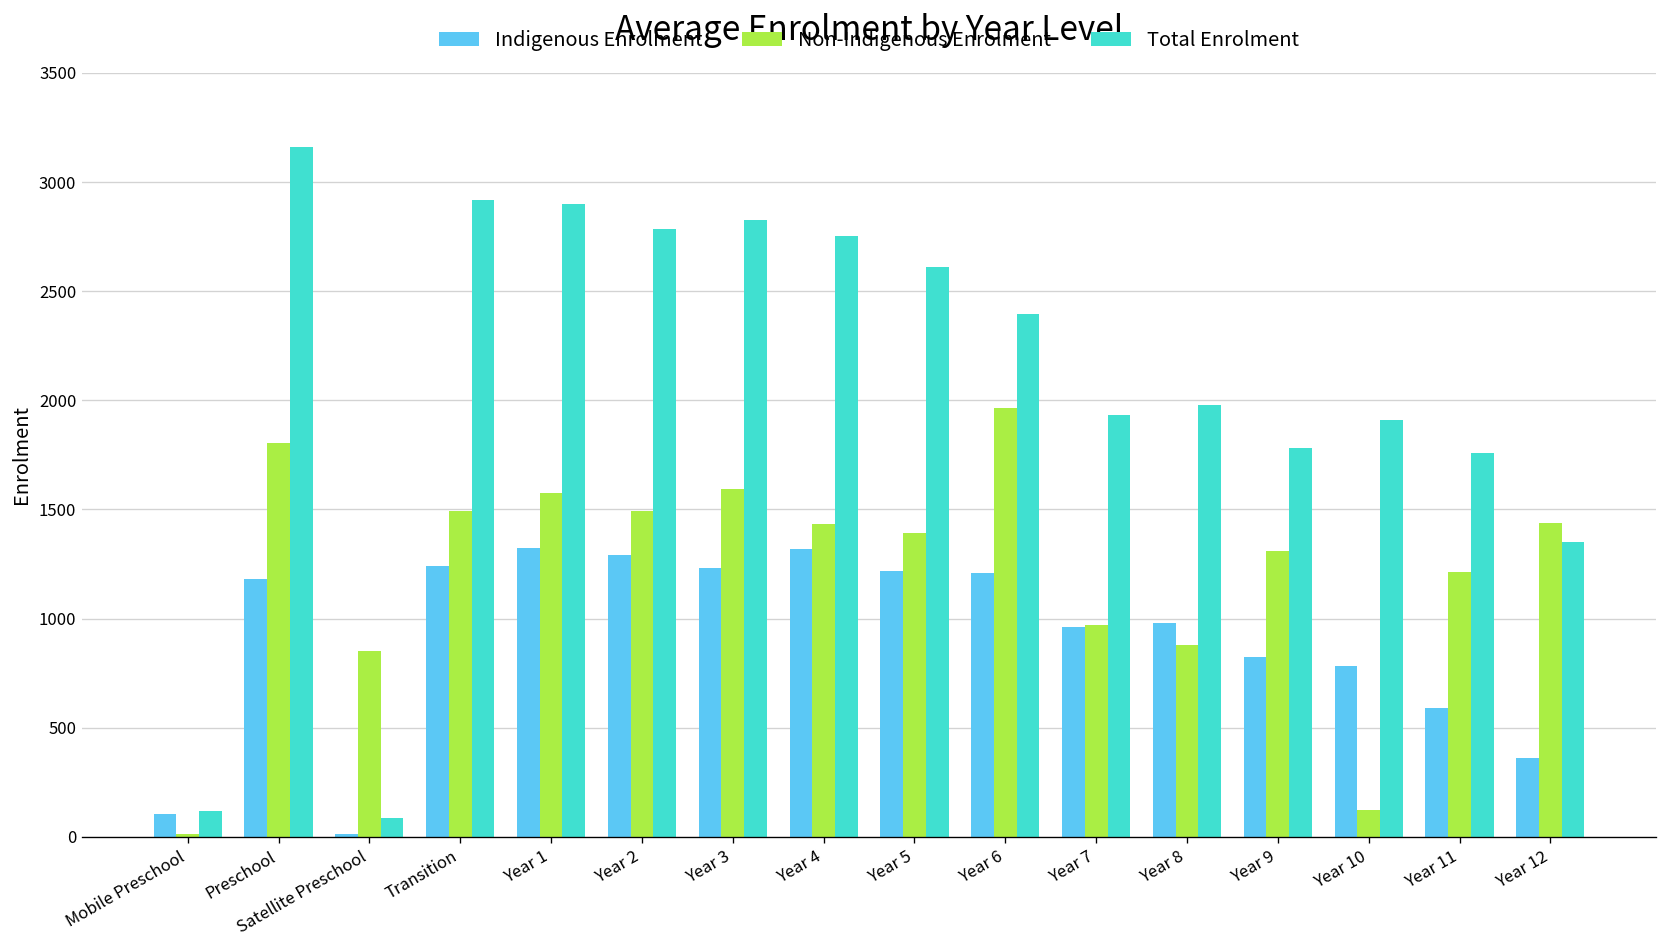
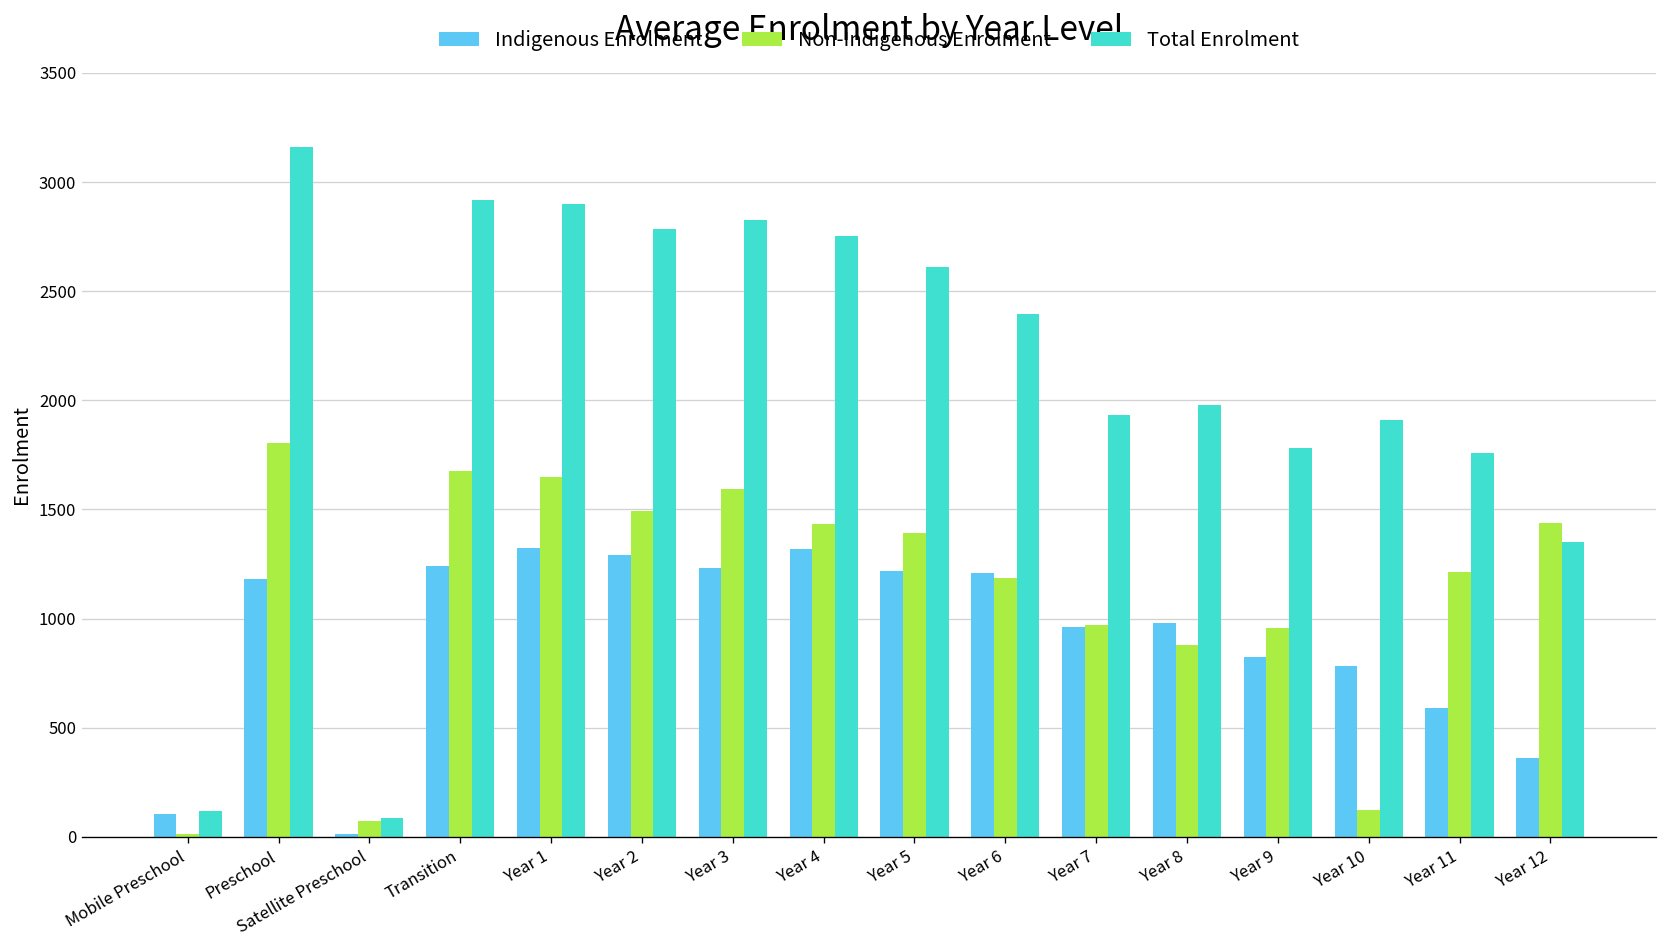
Non-Indigenous Enrolment, Satellite Preschool: 850 -> 70
Non-Indigenous Enrolment, Transition: 1490 -> 1680
Non-Indigenous Enrolment, Year 1: 1570 -> 1650
Non-Indigenous Enrolment, Year 6: 1970 -> 1190
Non-Indigenous Enrolment, Year 9: 1310 -> 960
